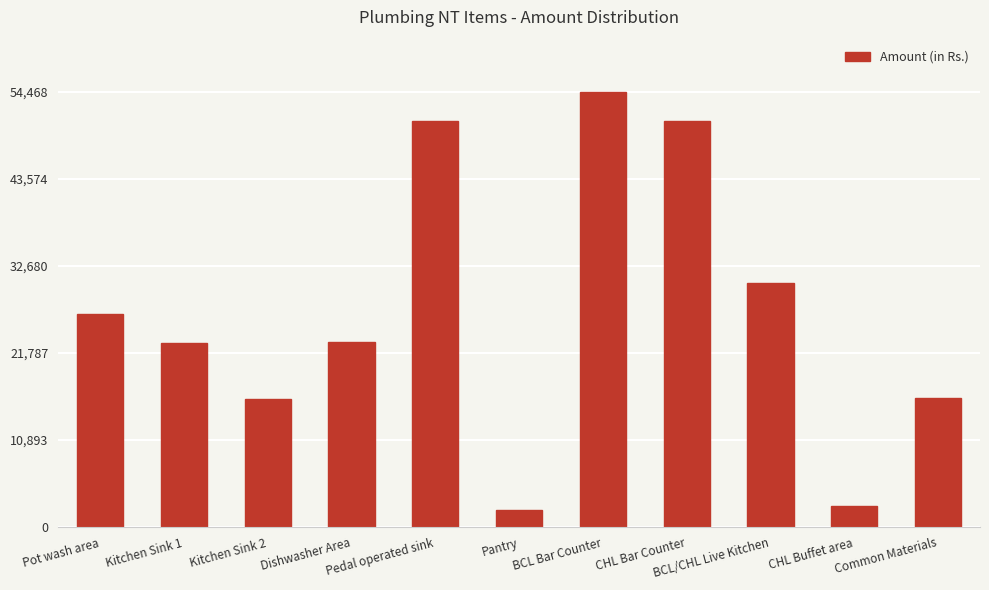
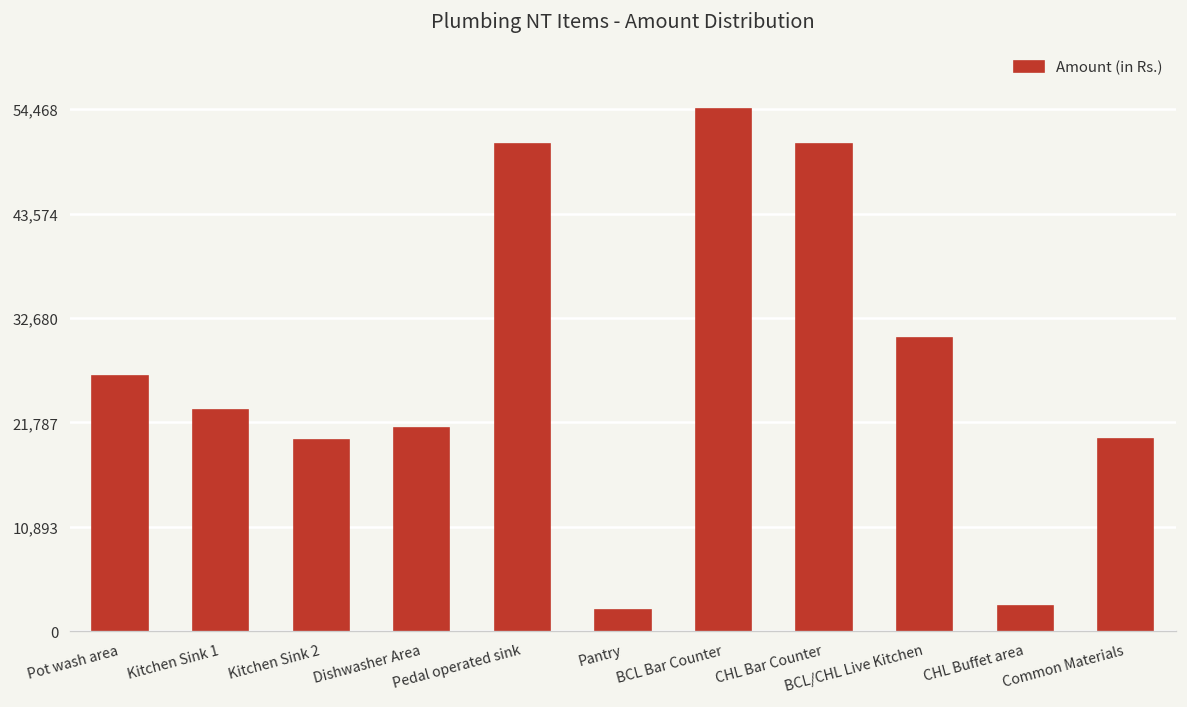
Kitchen Sink 2: 16,000 -> 20,000
Dishwasher Area: 23,000 -> 21,000
Common Materials: 16,000 -> 20,000
